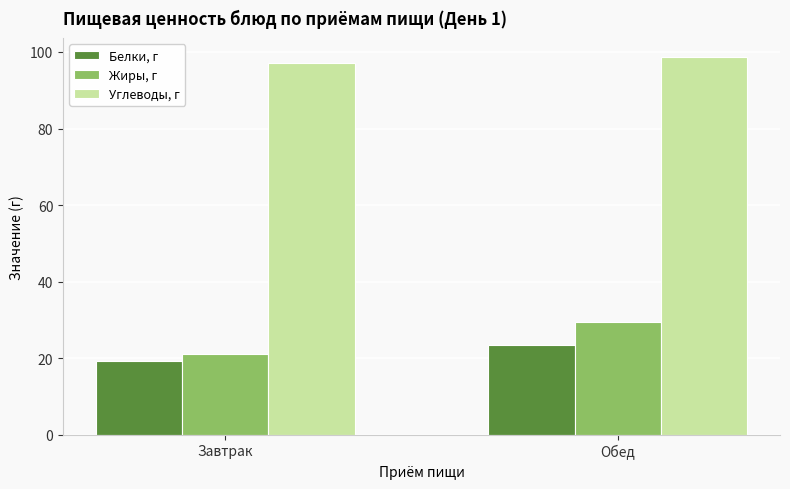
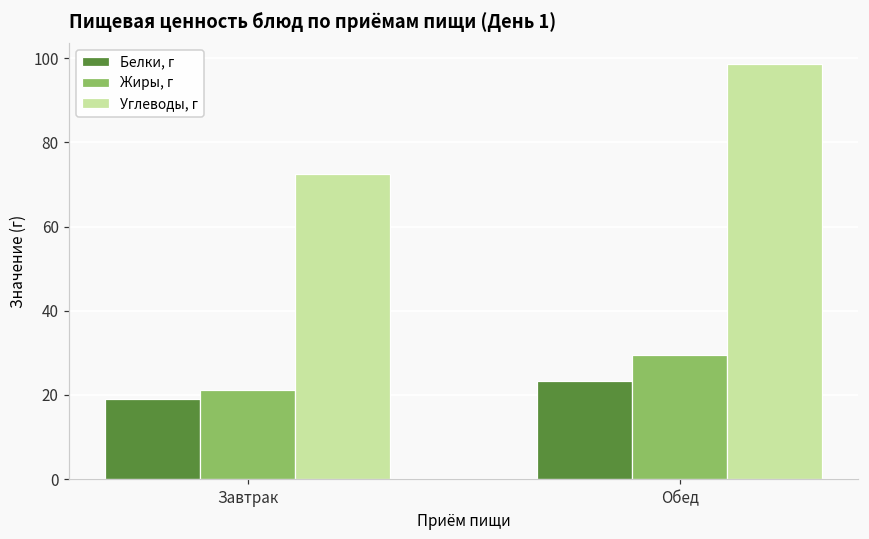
Углеводы, г, Завтрак: 97 -> 73
